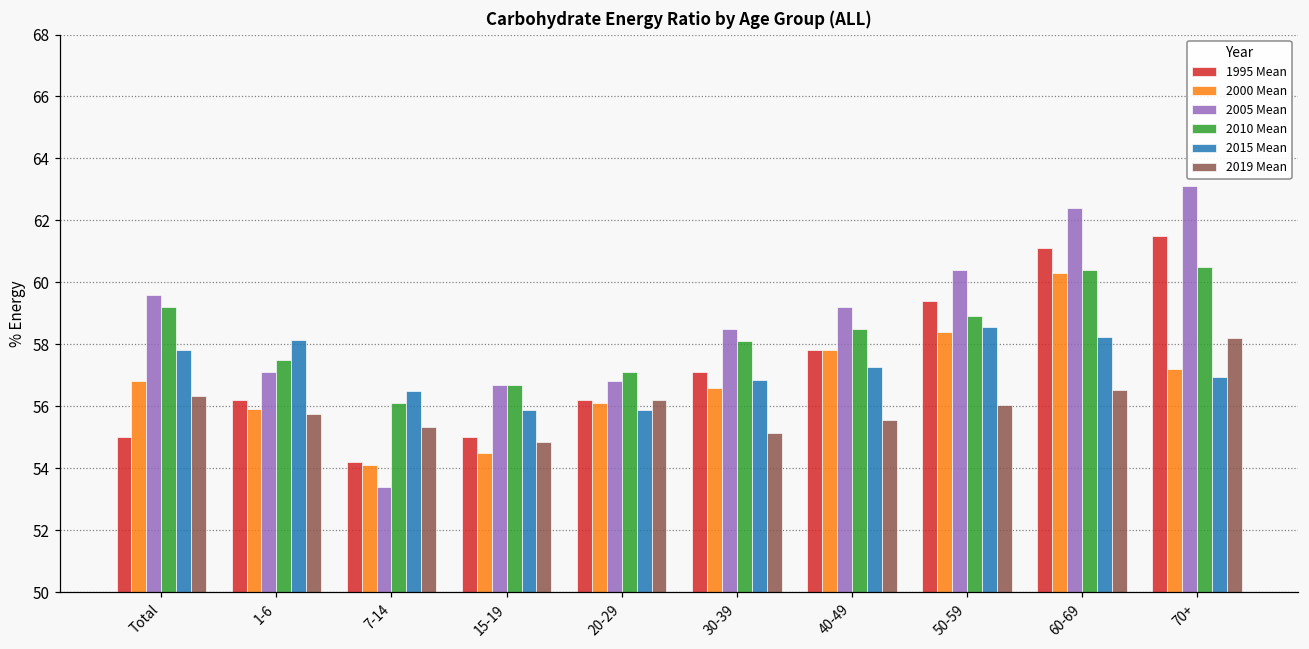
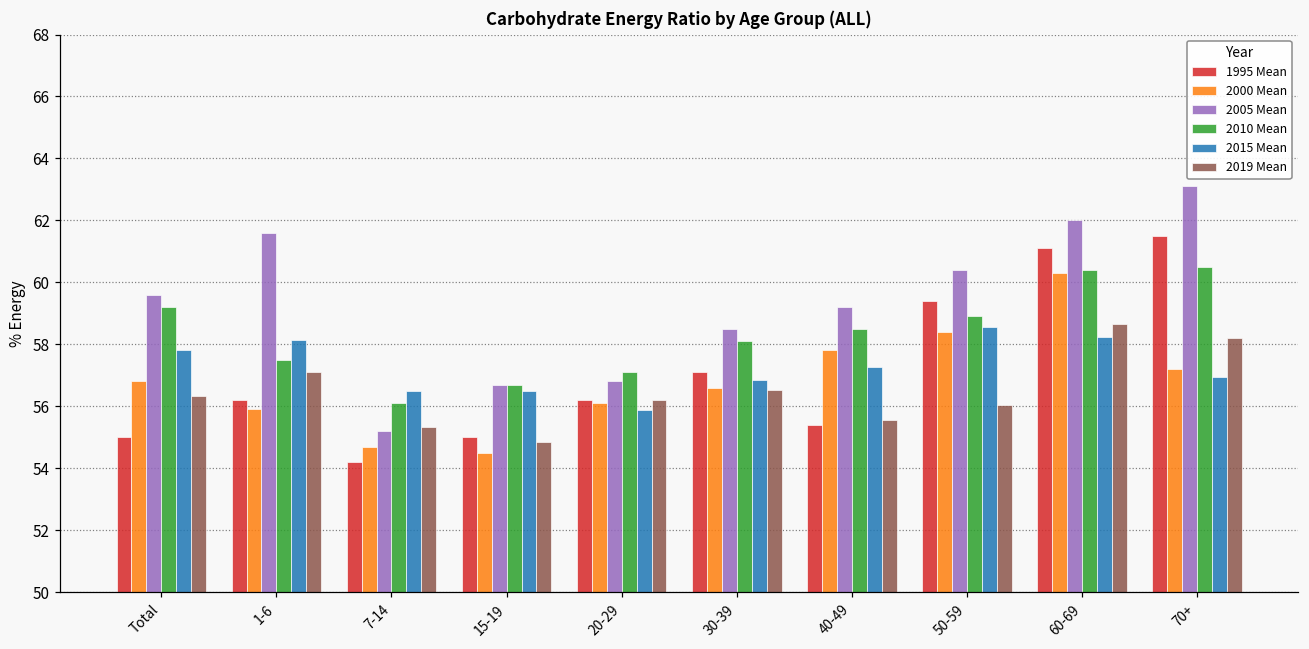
2005 Mean, 1-6: 57.1 -> 61.6
2019 Mean, 1-6: 55.8 -> 57.1
2000 Mean, 7-14: 54.1 -> 54.7
2005 Mean, 7-14: 53.4 -> 55.2
2015 Mean, 15-19: 55.9 -> 56.5
2019 Mean, 30-39: 55.1 -> 56.5
1995 Mean, 40-49: 57.8 -> 55.4
2005 Mean, 60-69: 62.4 -> 62.0
2019 Mean, 60-69: 56.5 -> 58.7
